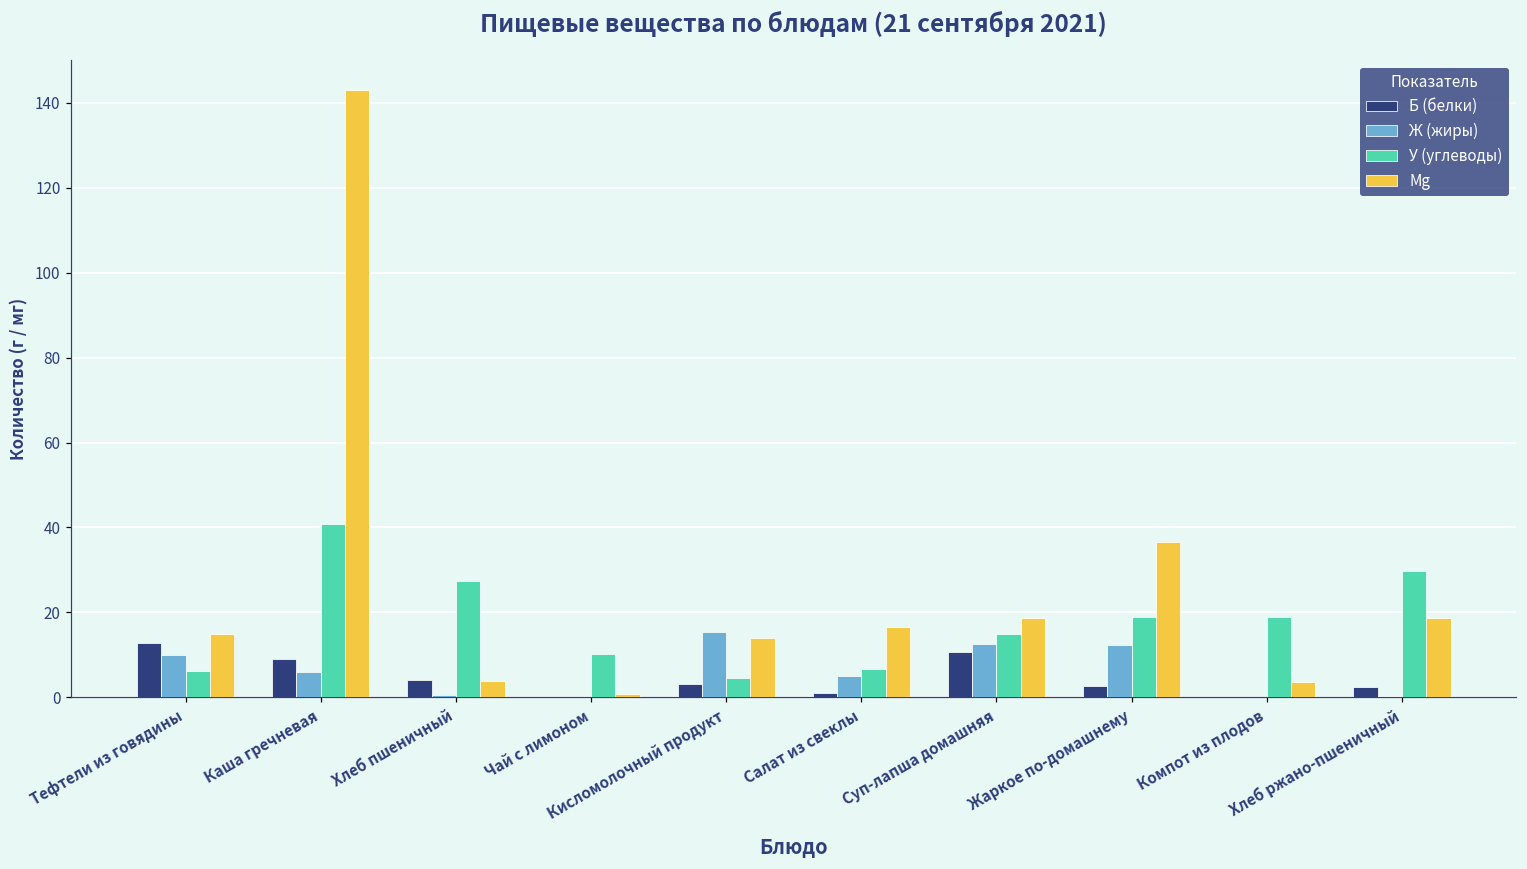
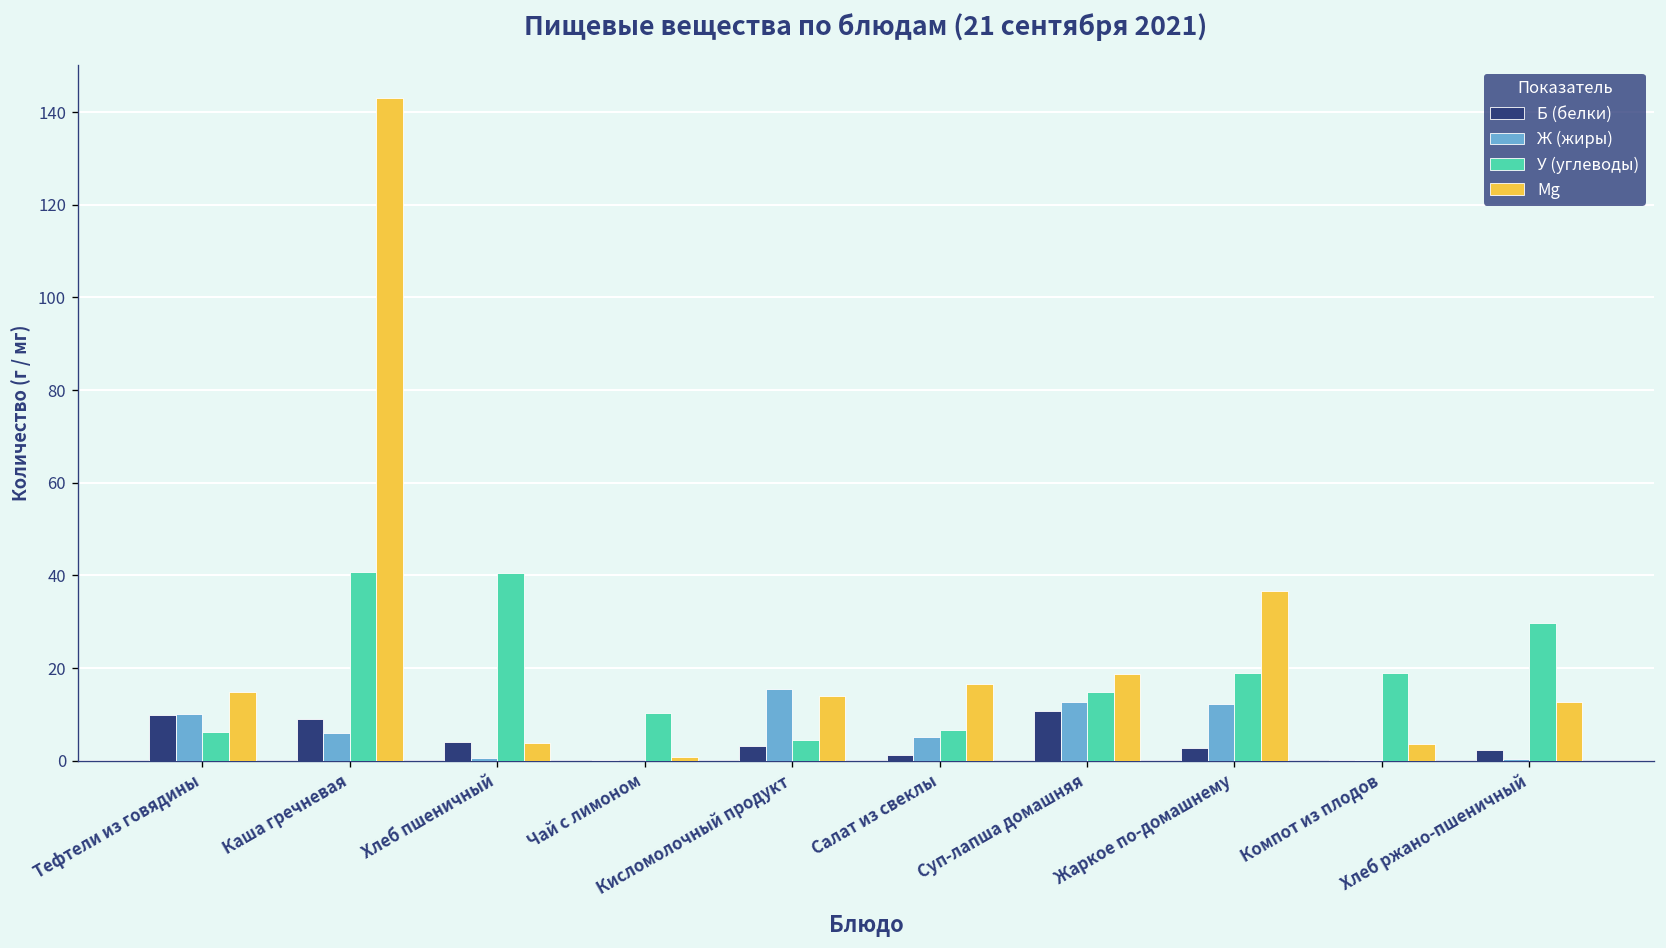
Б (белки), Тефтели из говядины: 13 -> 10
У (углеводы), Хлеб пшеничный: 28 -> 41
Mg, Хлеб ржано-пшеничный: 19 -> 13
